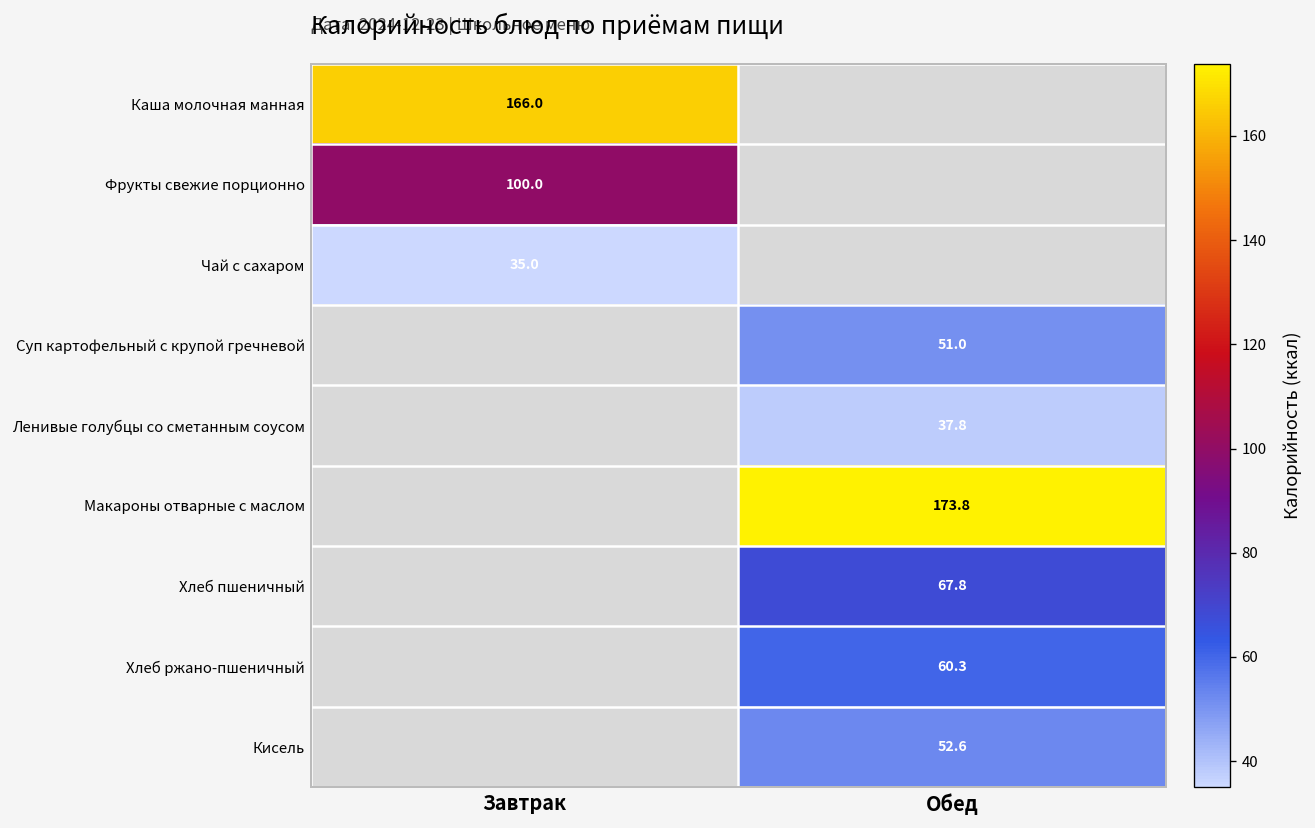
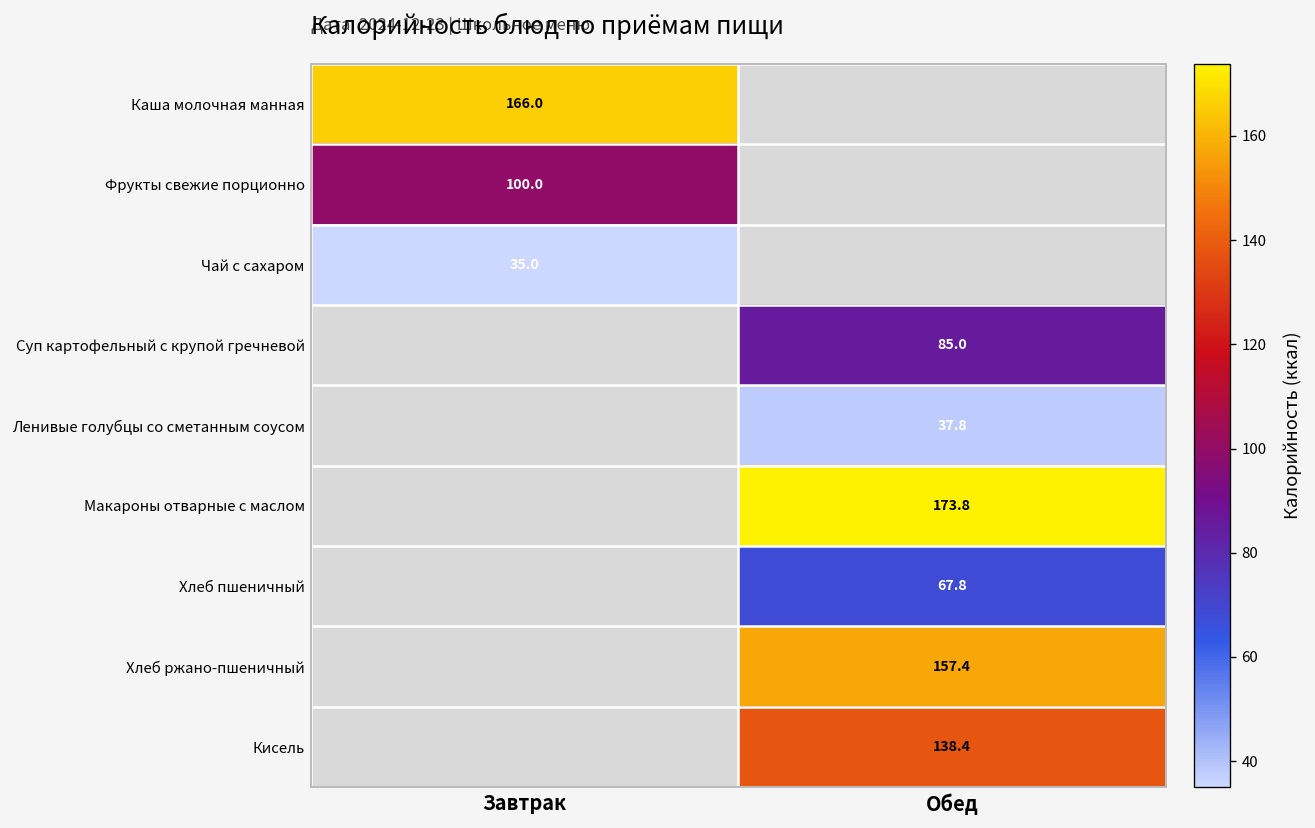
Суп картофельный с крупой гречневой, Обед: 51.0 -> 85.0
Хлеб ржано-пшеничный, Обед: 60.3 -> 157.4
Кисель, Обед: 52.6 -> 138.4
